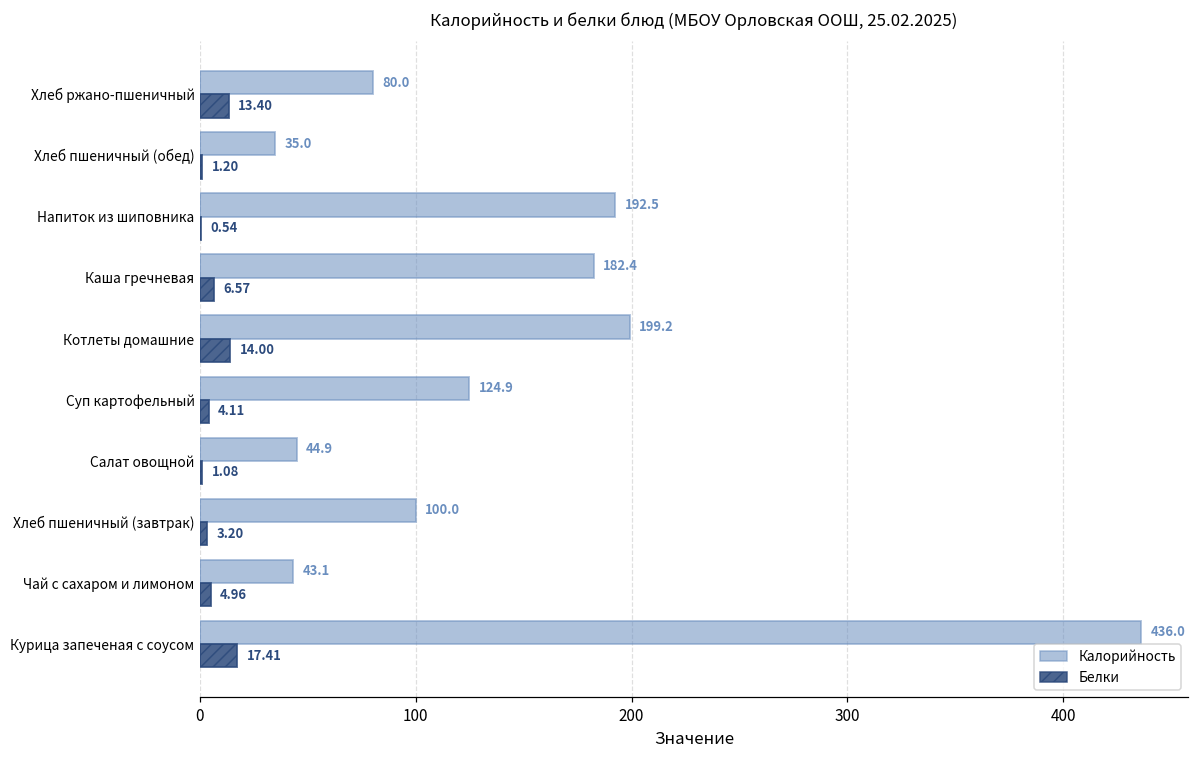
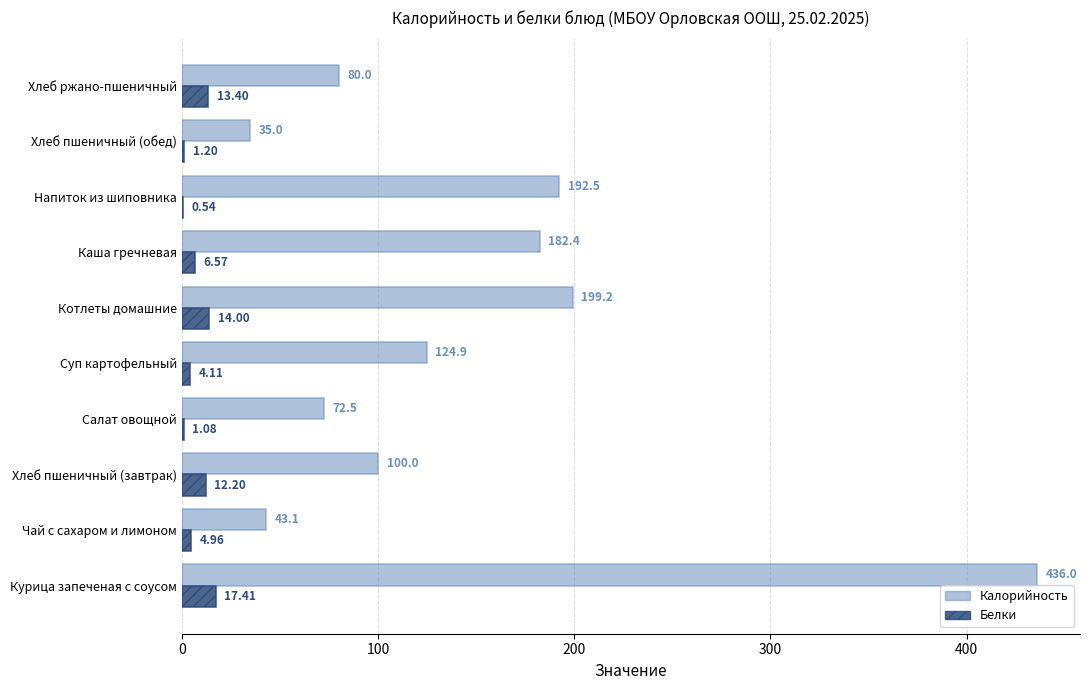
Калорийность, Салат овощной: 44.9 -> 72.5
Белки, Хлеб пшеничный (завтрак): 3.20 -> 12.20
